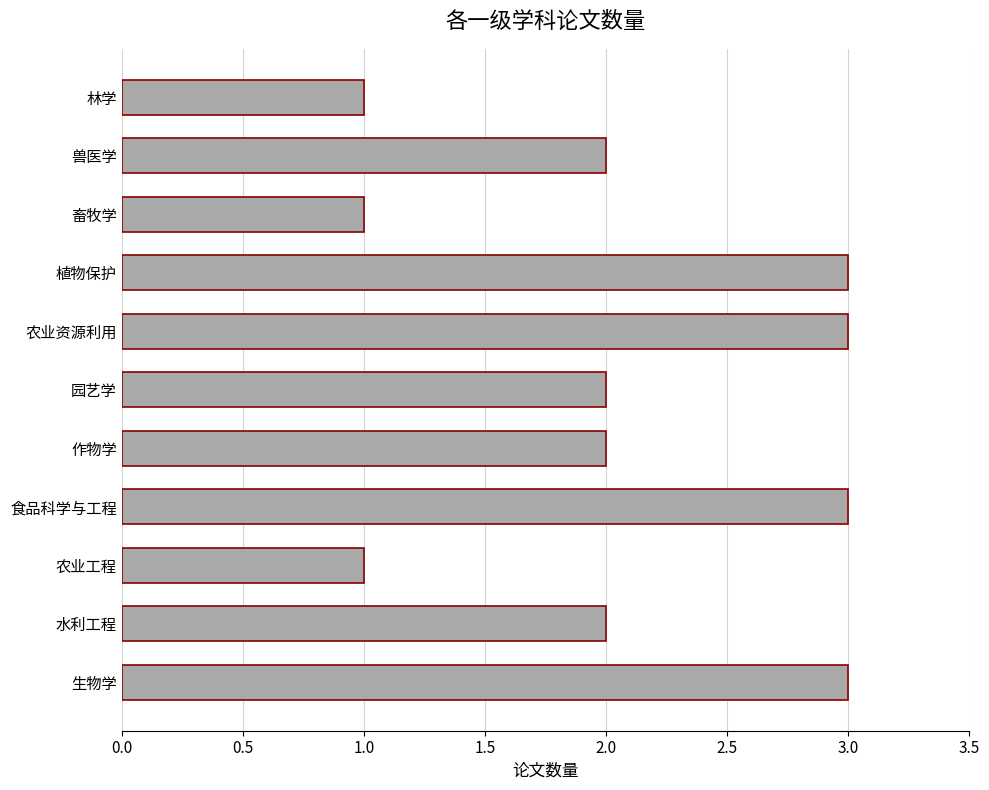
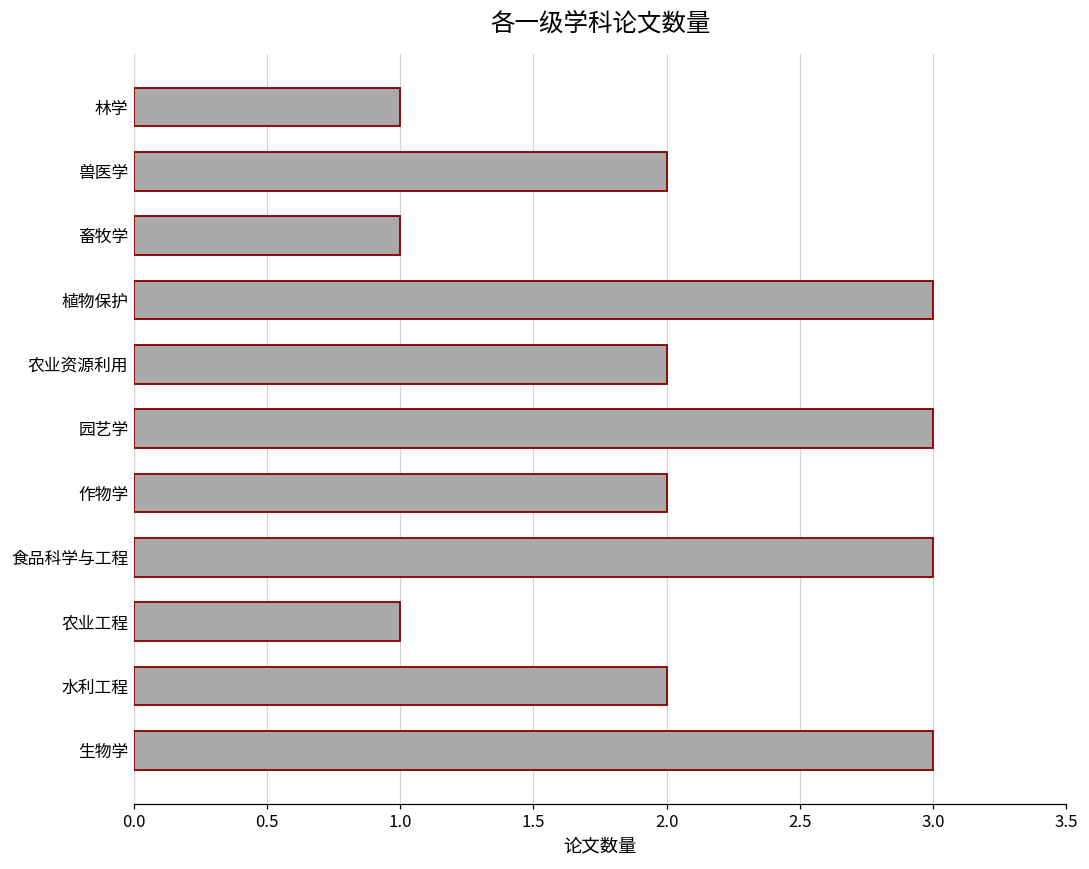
农业资源利用: 3 -> 2
园艺学: 2 -> 3
